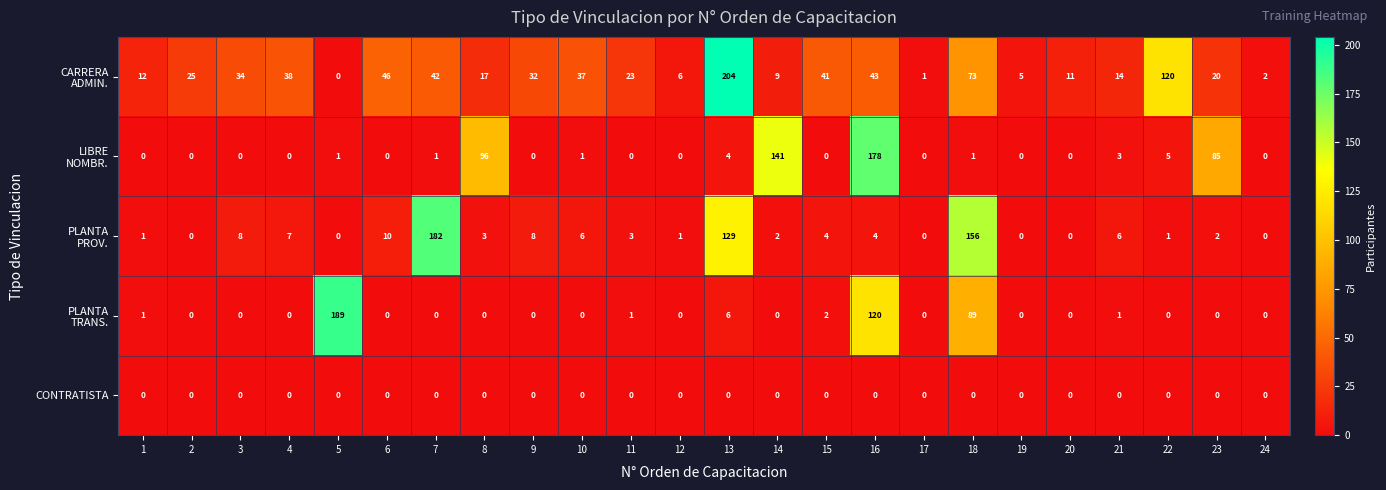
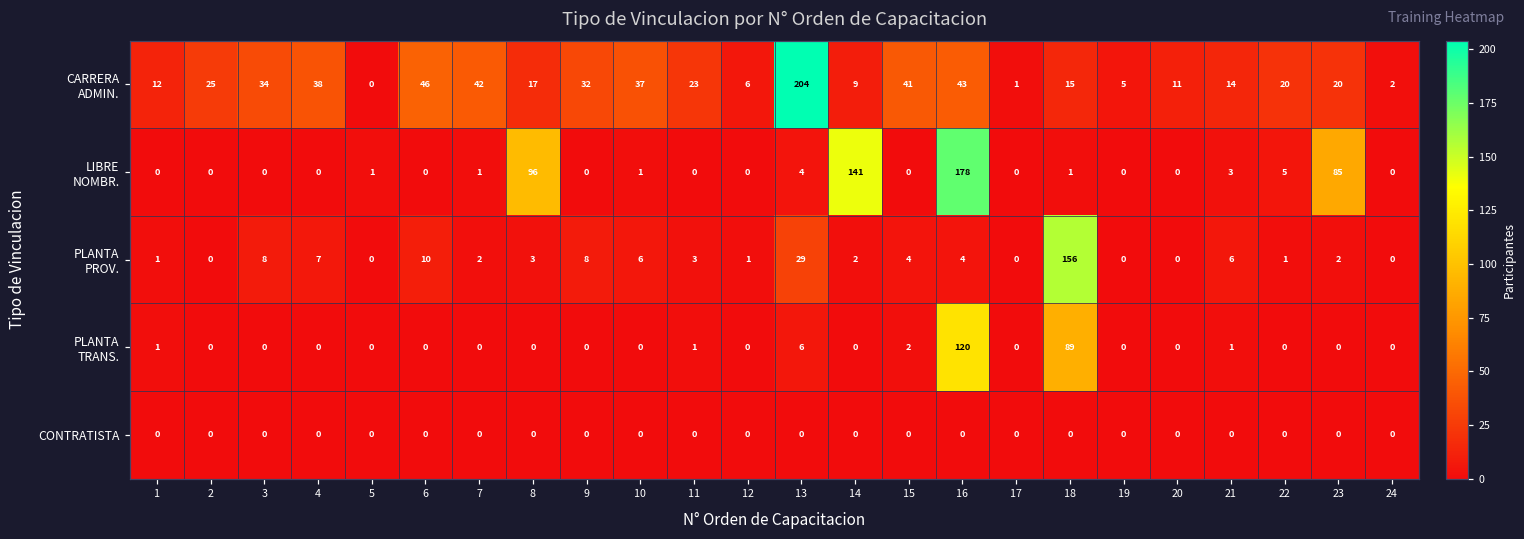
CARRERA ADMIN., 18: 73 -> 15
CARRERA ADMIN., 22: 120 -> 20
PLANTA PROV., 7: 182 -> 2
PLANTA PROV., 13: 129 -> 29
PLANTA TRANS., 5: 189 -> 0
